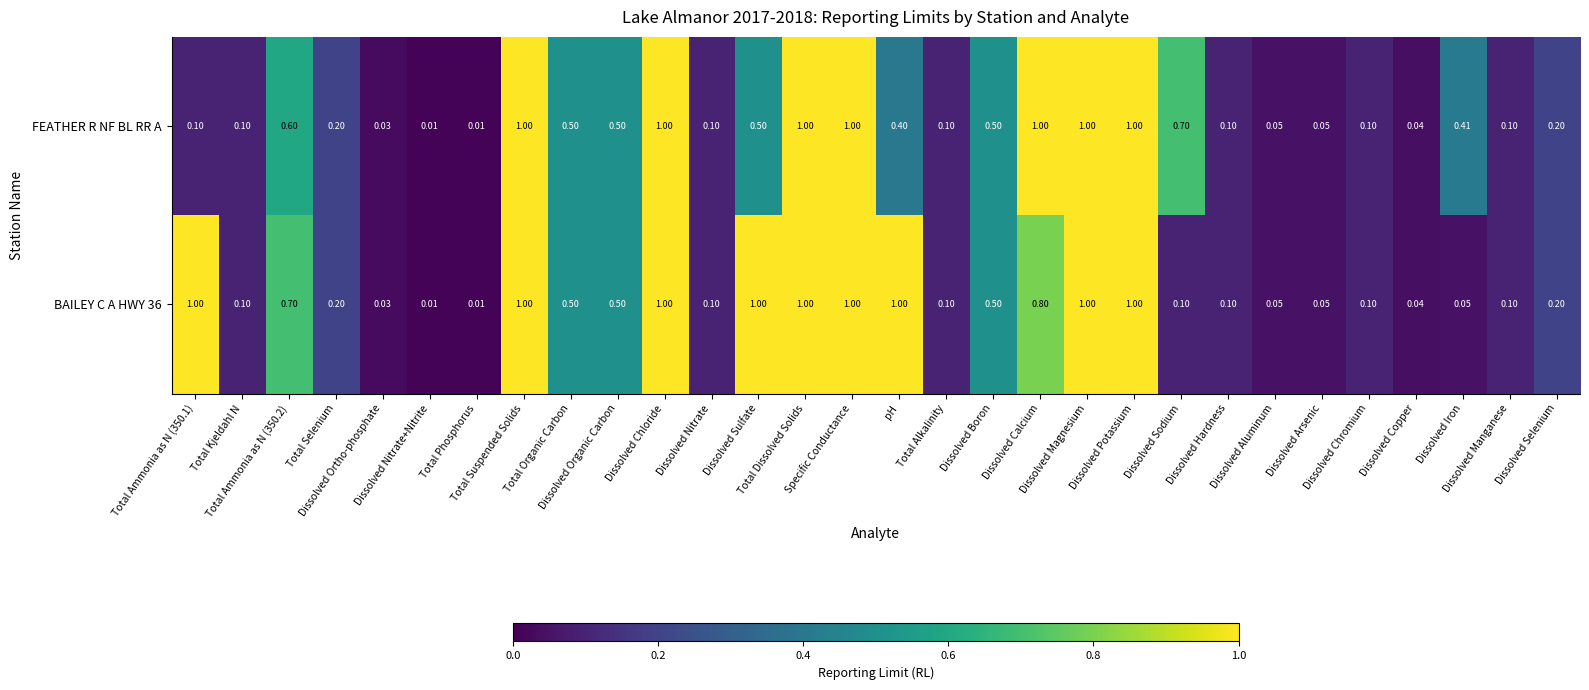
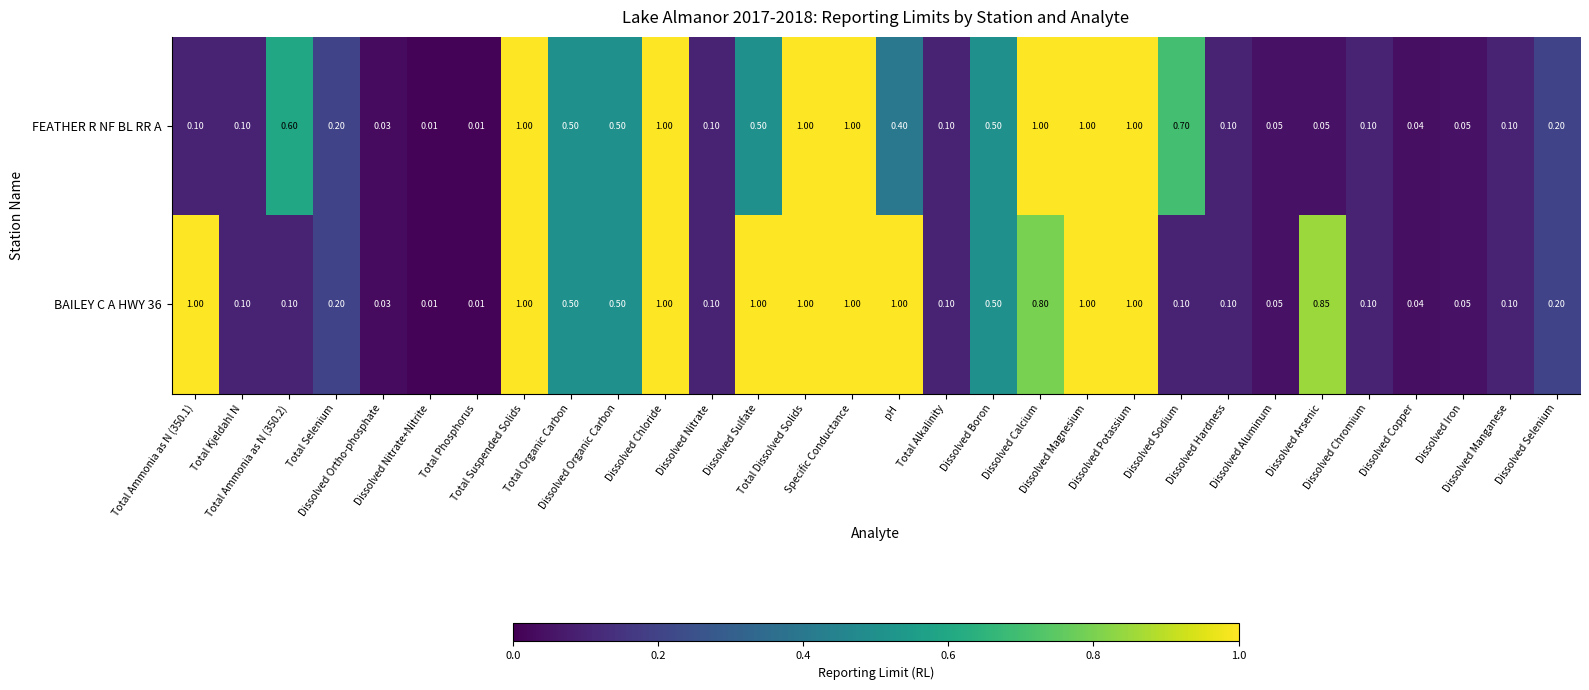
FEATHER R NF BL RR A, Dissolved Iron: 0.41 -> 0.05
BAILEY C A HWY 36, Total Ammonia as N (350.2): 0.70 -> 0.10
BAILEY C A HWY 36, Dissolved Arsenic: 0.05 -> 0.85
